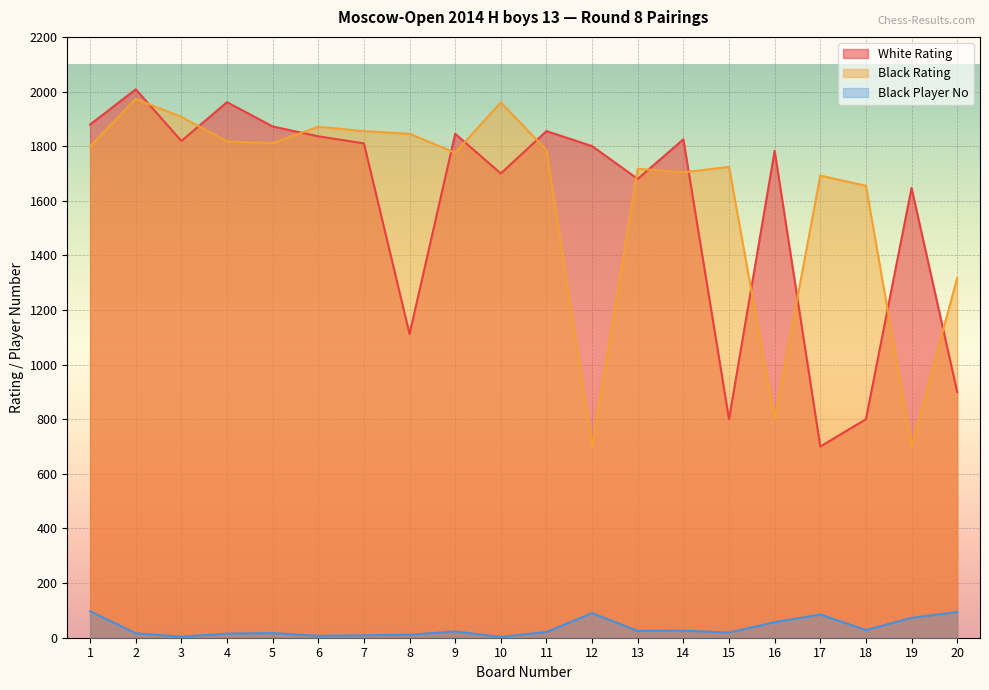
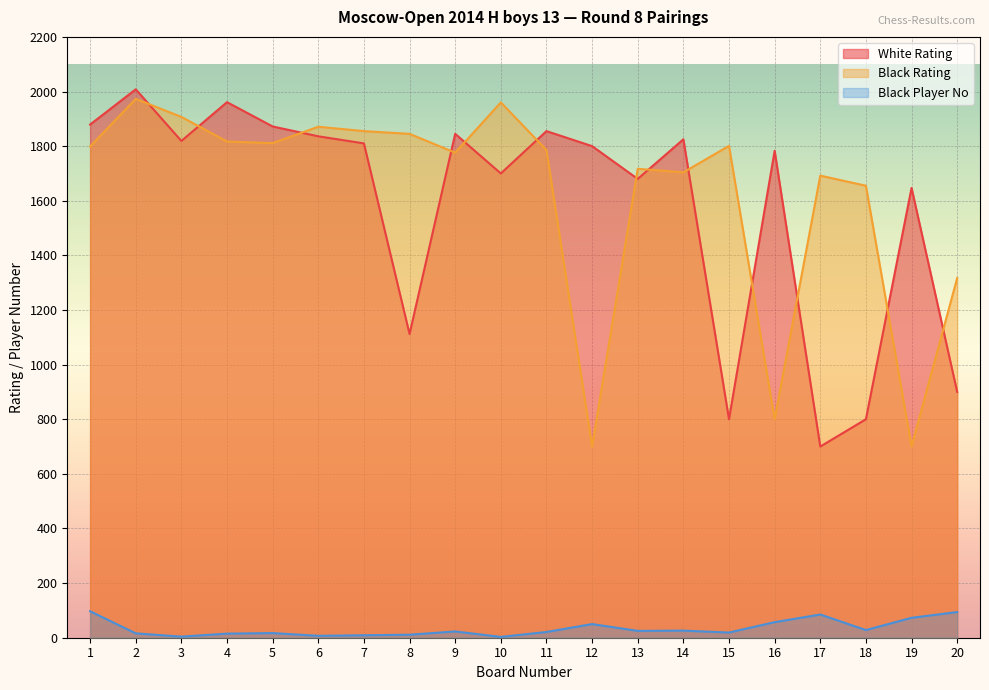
Black Player No, 12: 90 -> 50
Black Rating, 15: 1720 -> 1800
